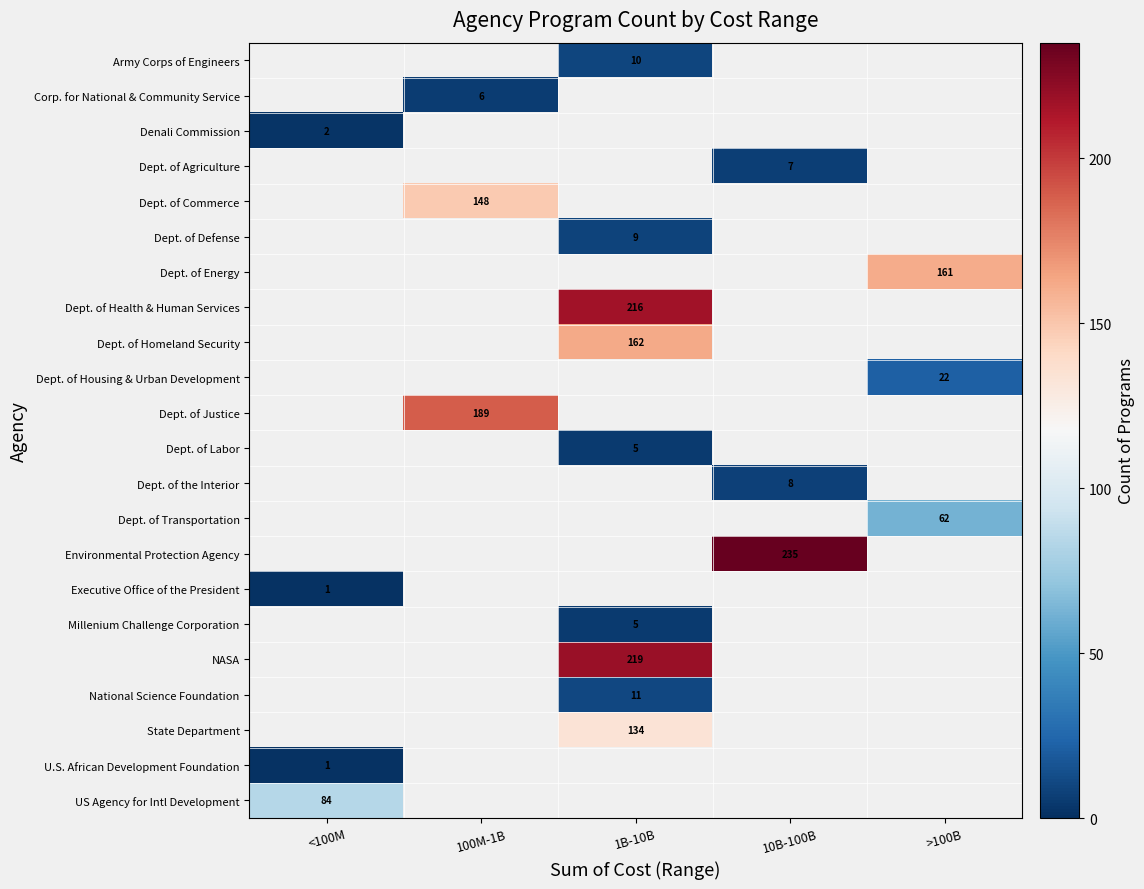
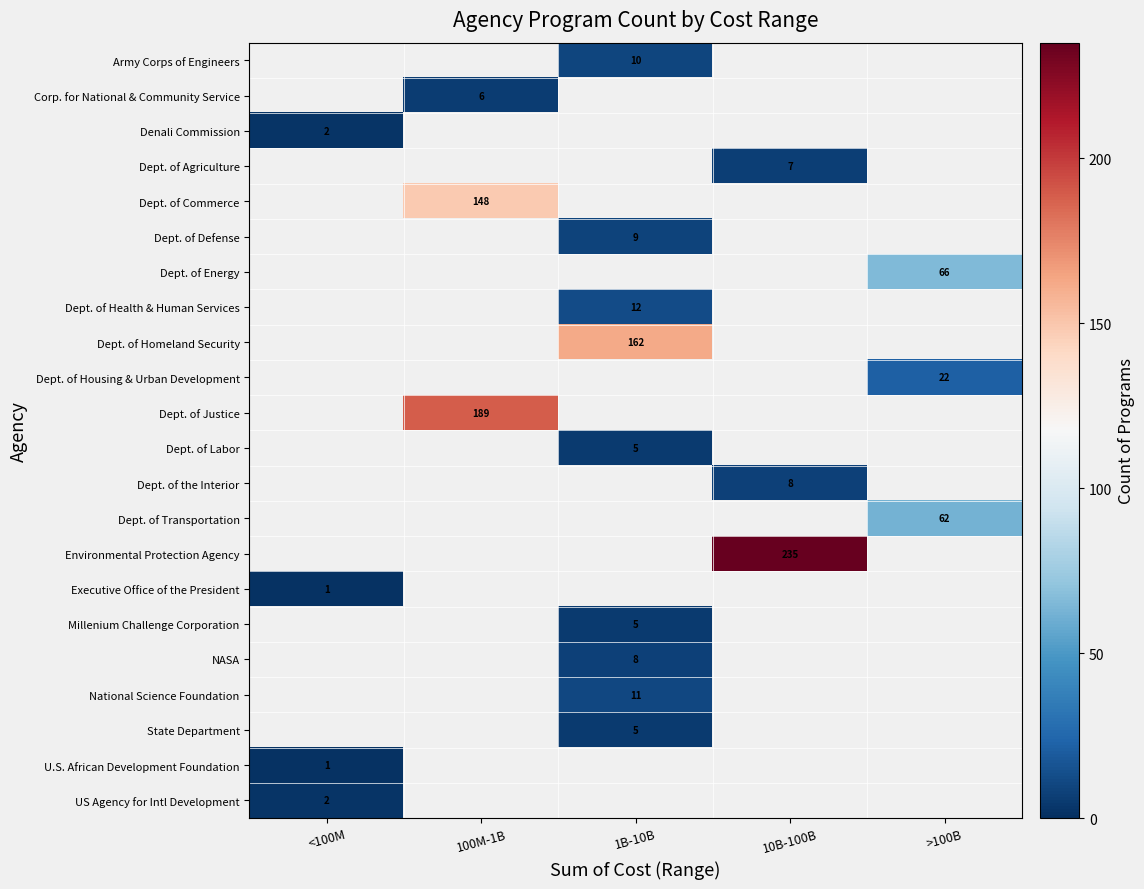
Dept. of Energy, >100B: 161 -> 66
Dept. of Health & Human Services, 1B-10B: 216 -> 12
NASA, 1B-10B: 219 -> 8
State Department, 1B-10B: 134 -> 5
US Agency for Intl Development, <100M: 84 -> 2
